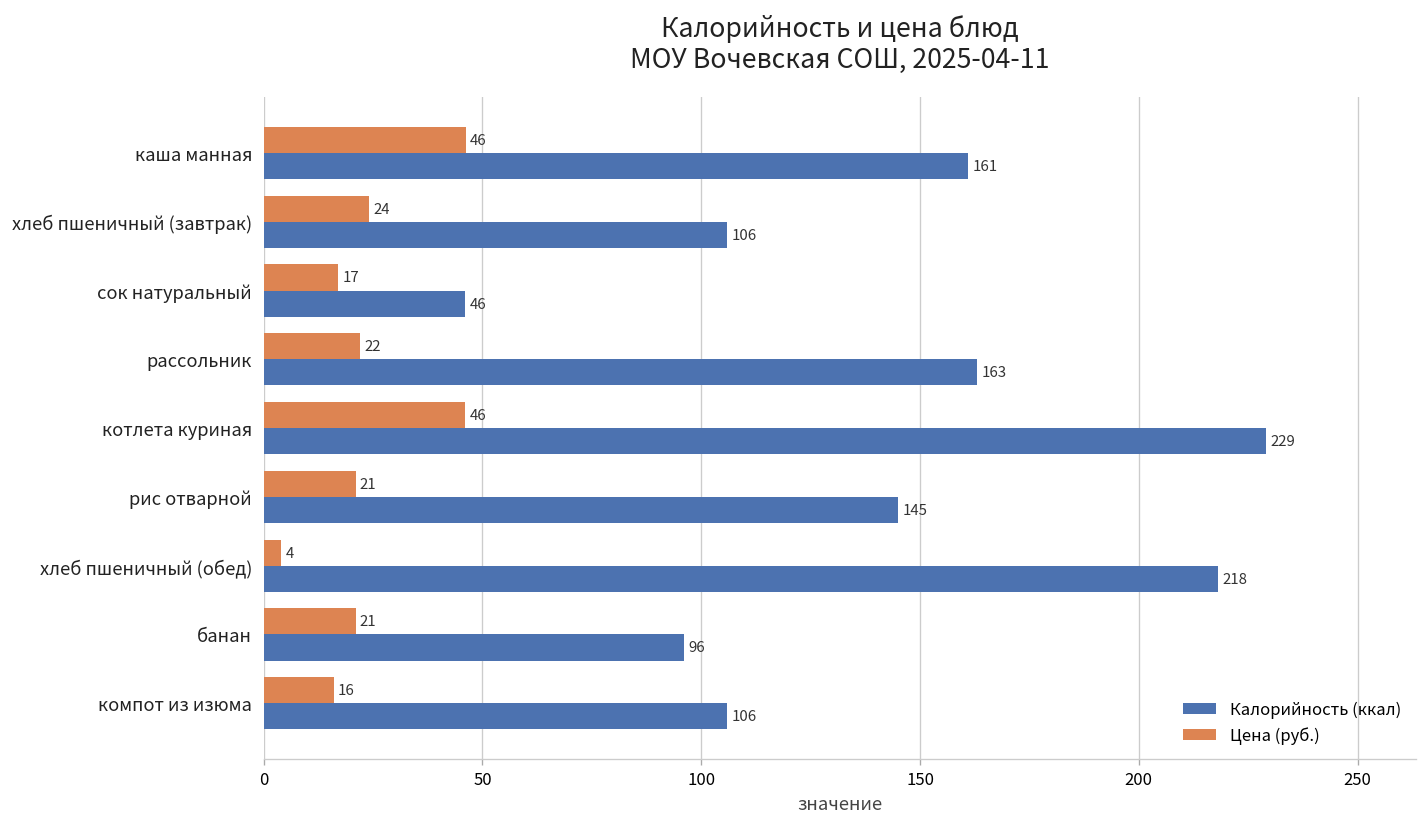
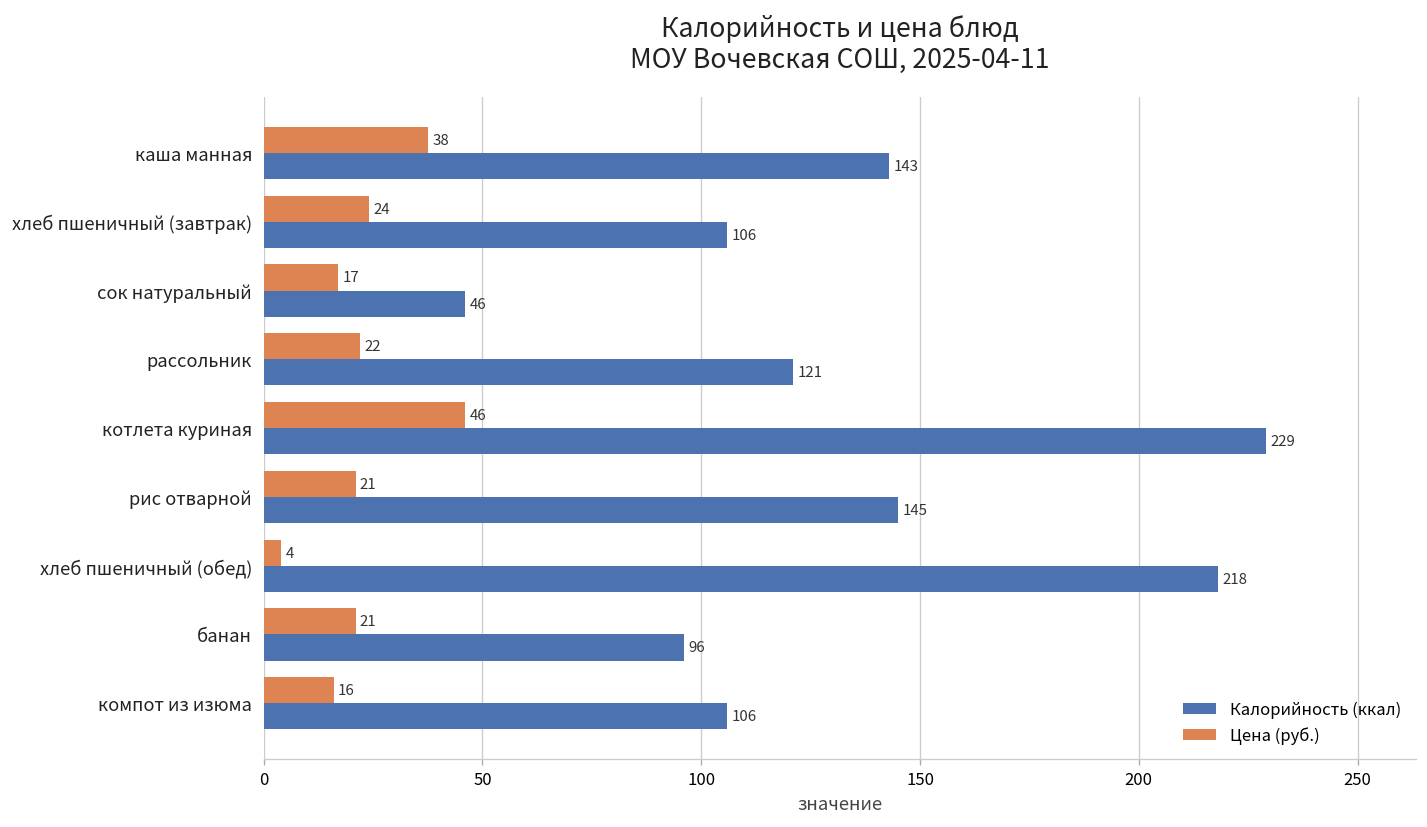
Цена (руб.), каша манная: 46 -> 38
Калорийность (ккал), каша манная: 161 -> 143
Калорийность (ккал), рассольник: 163 -> 121
